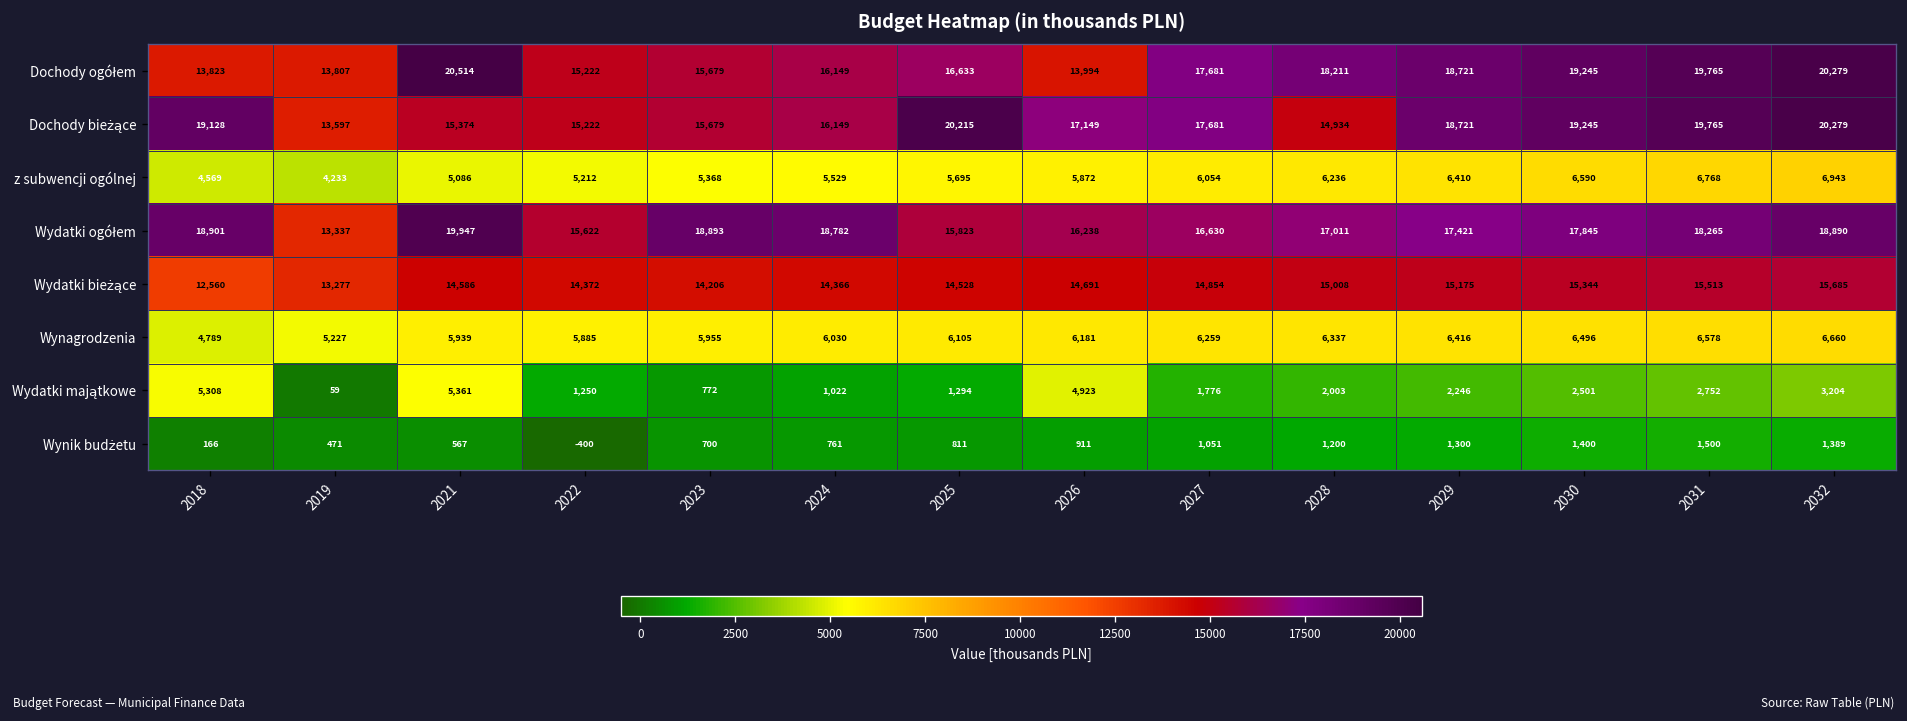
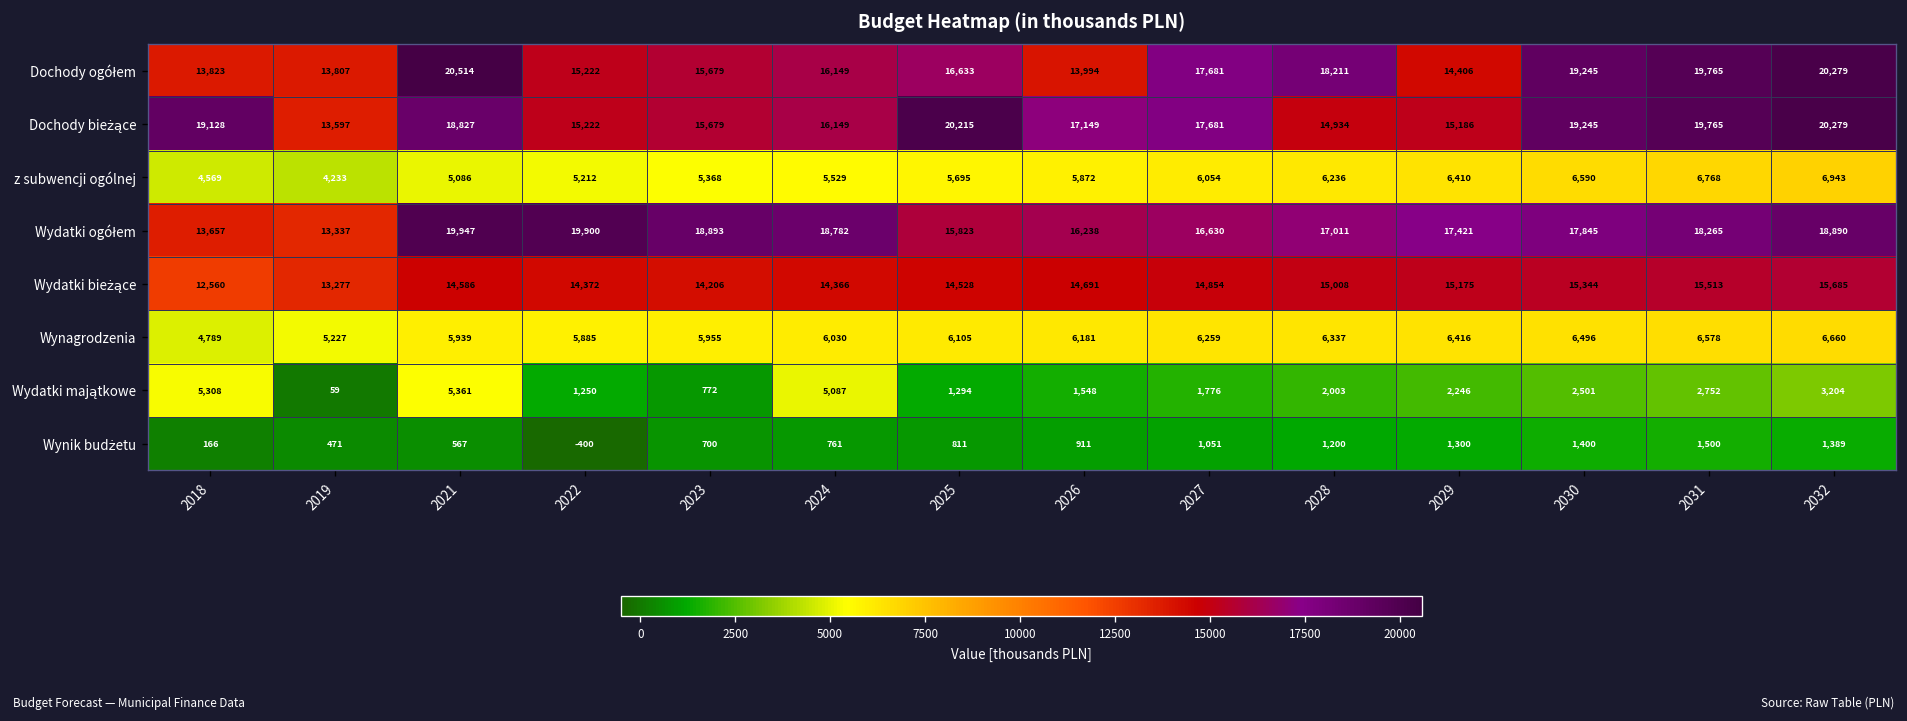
Dochody ogółem, 2029: 18,721 -> 14,406
Dochody bieżące, 2021: 15,374 -> 18,827
Dochody bieżące, 2029: 18,721 -> 15,186
Wydatki ogółem, 2018: 18,901 -> 13,657
Wydatki ogółem, 2022: 15,622 -> 19,900
Wydatki majątkowe, 2024: 1,022 -> 5,087
Wydatki majątkowe, 2026: 4,923 -> 1,548
